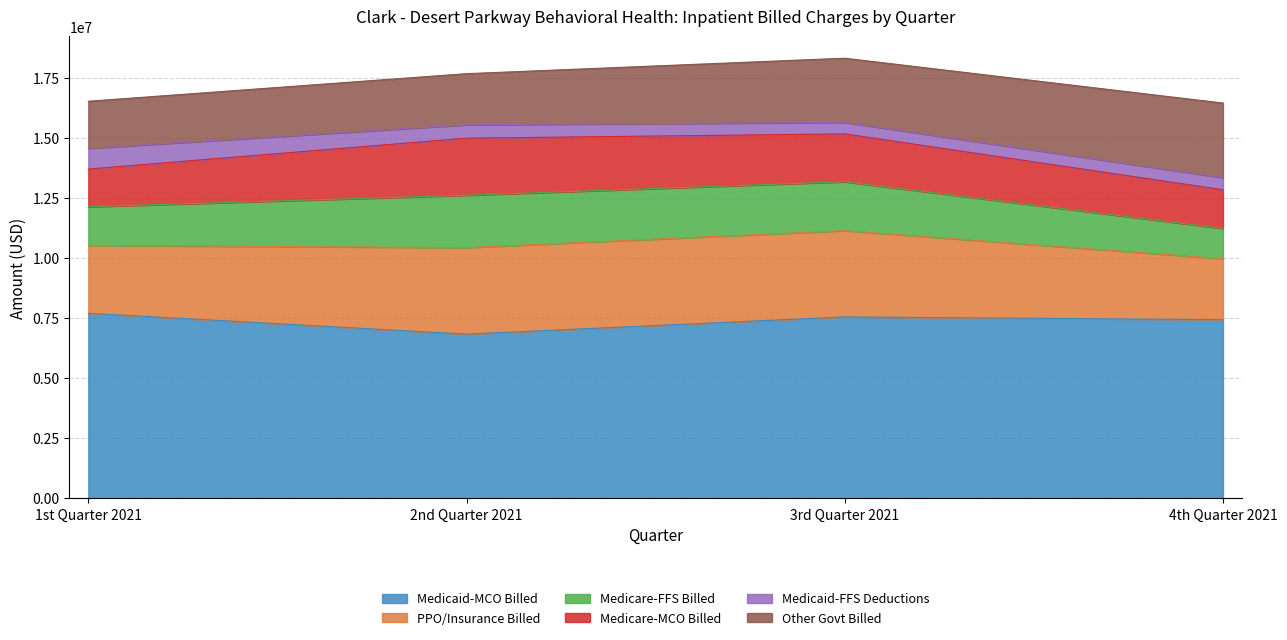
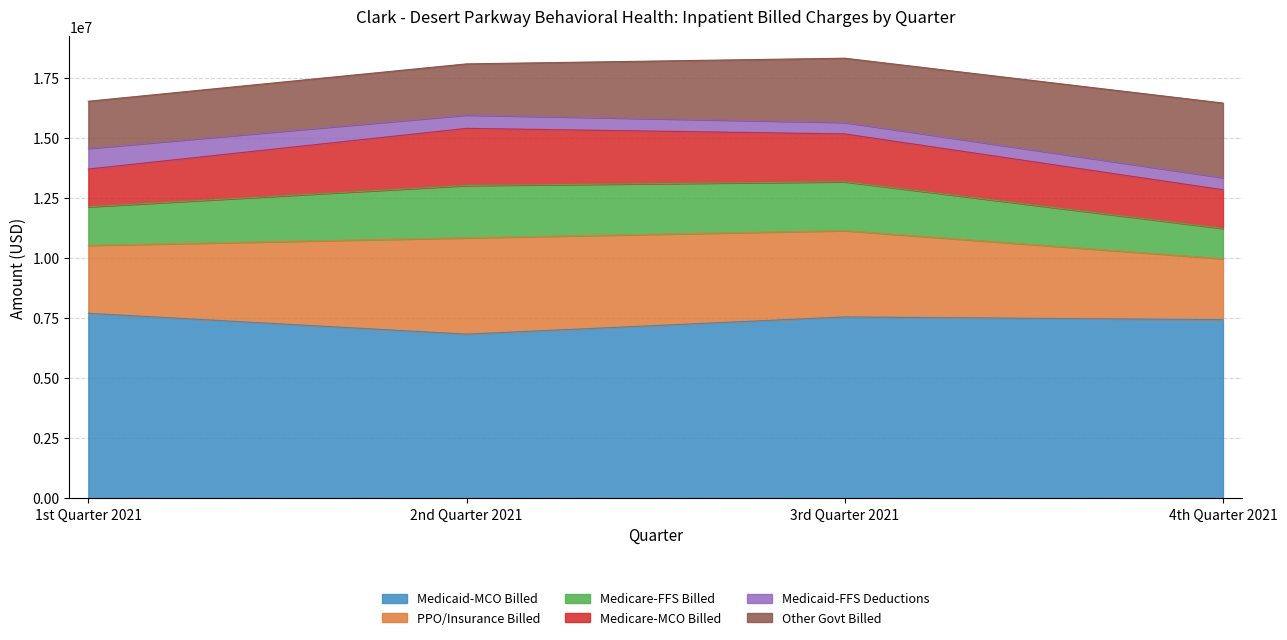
PPO/Insurance Billed, 2nd Quarter 2021: 3600000 -> 4000000
